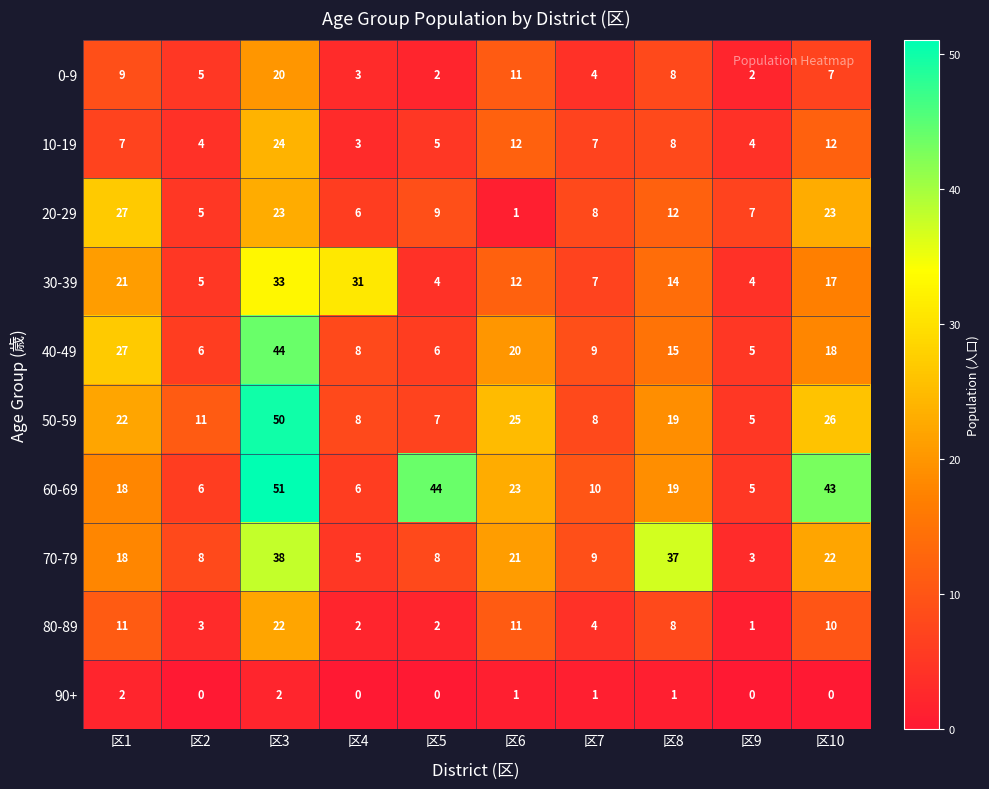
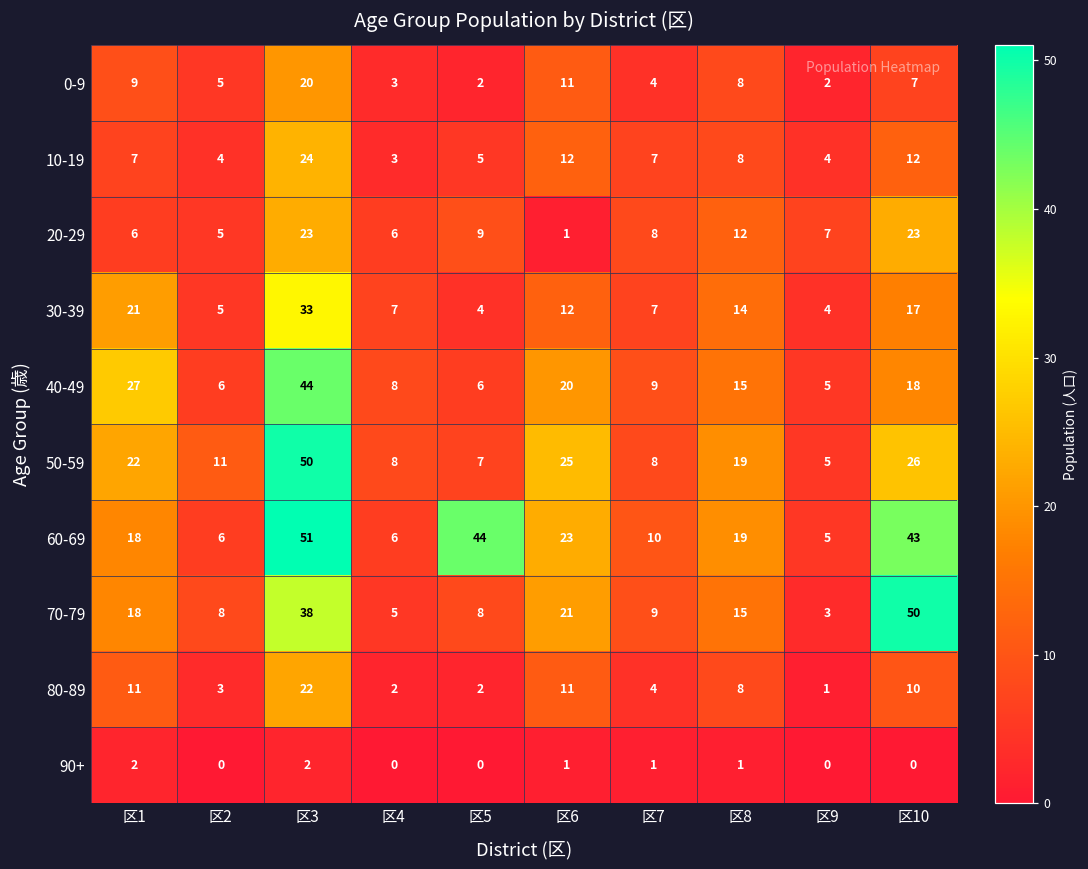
20-29, 区1: 27 -> 6
30-39, 区4: 31 -> 7
70-79, 区8: 37 -> 15
70-79, 区10: 22 -> 50
